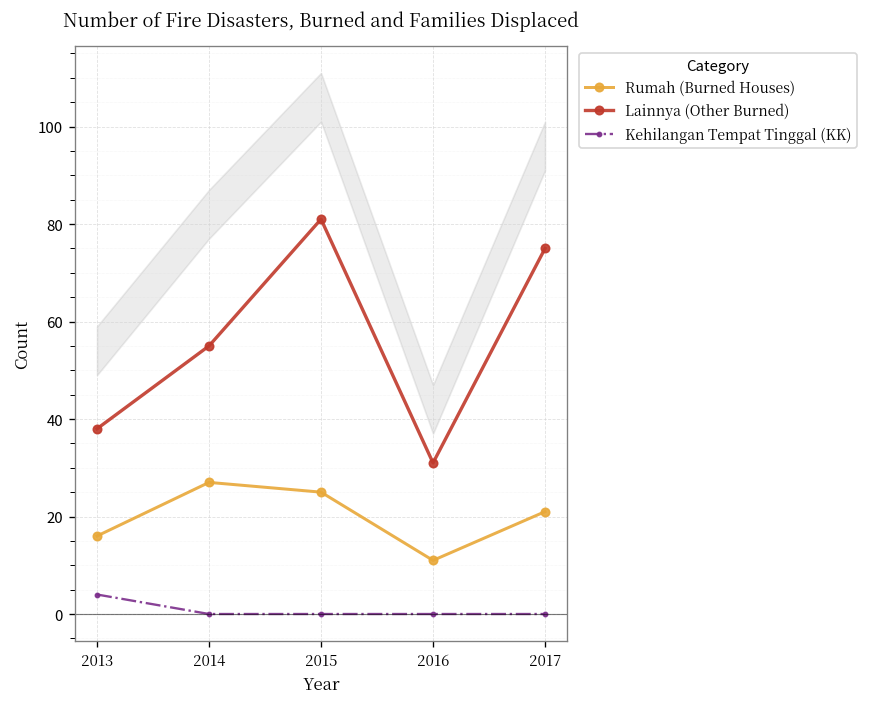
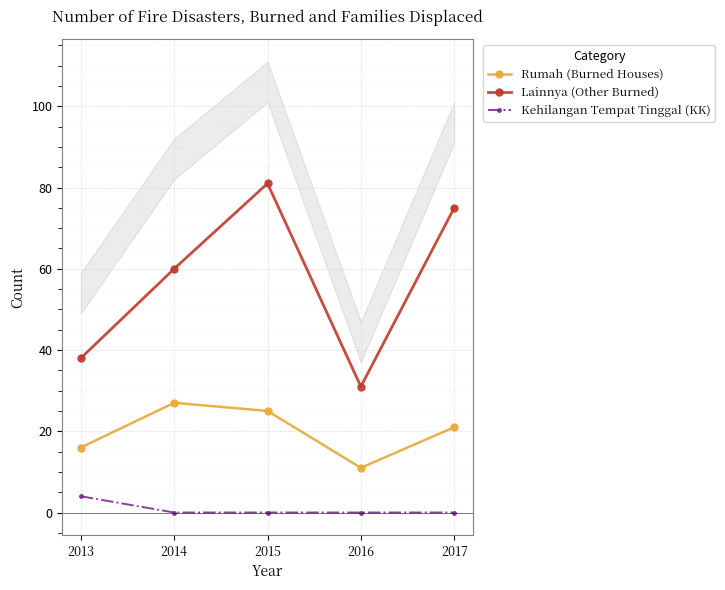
Lainnya (Other Burned), 2014: 55 -> 60
